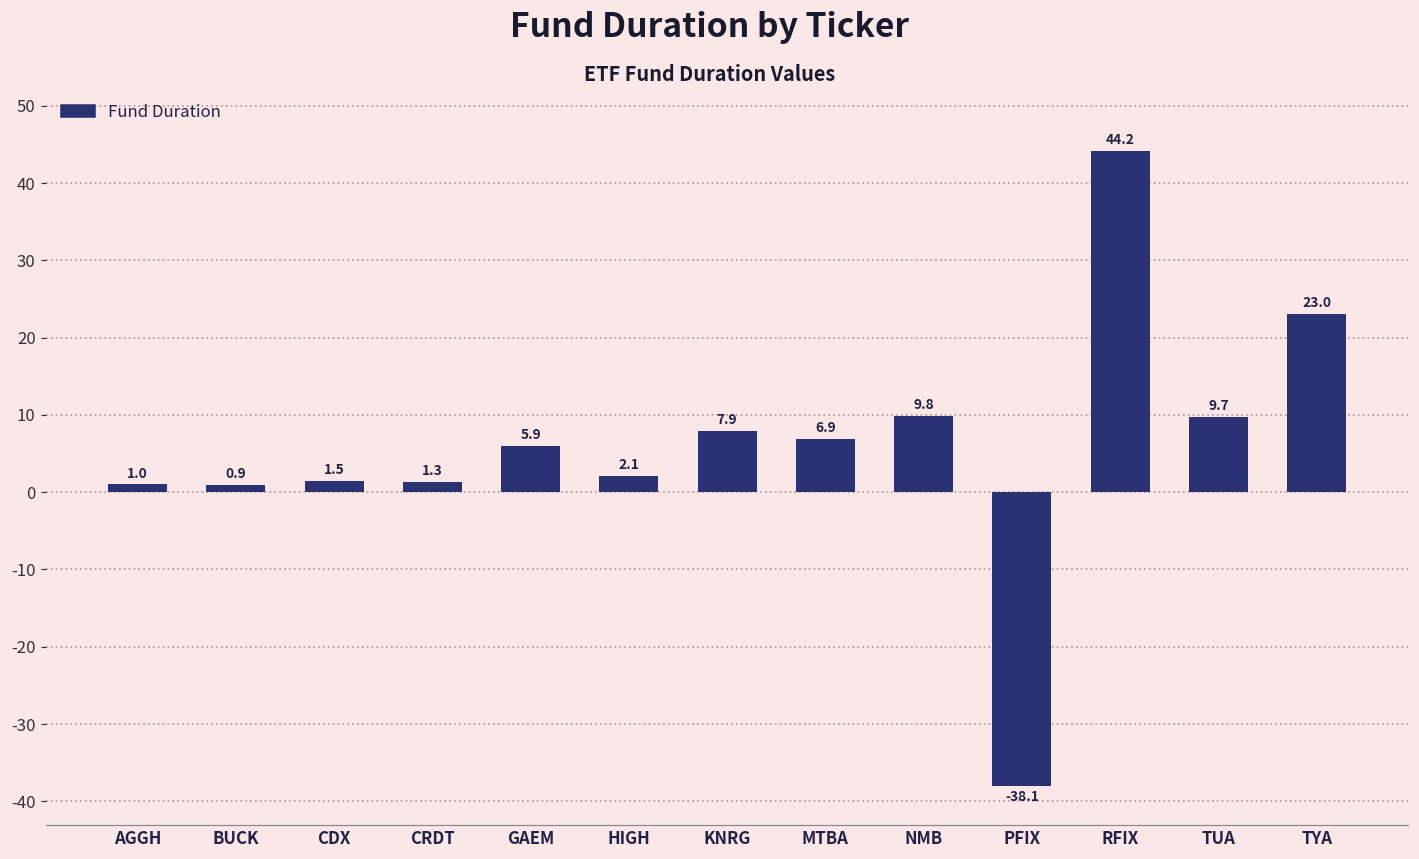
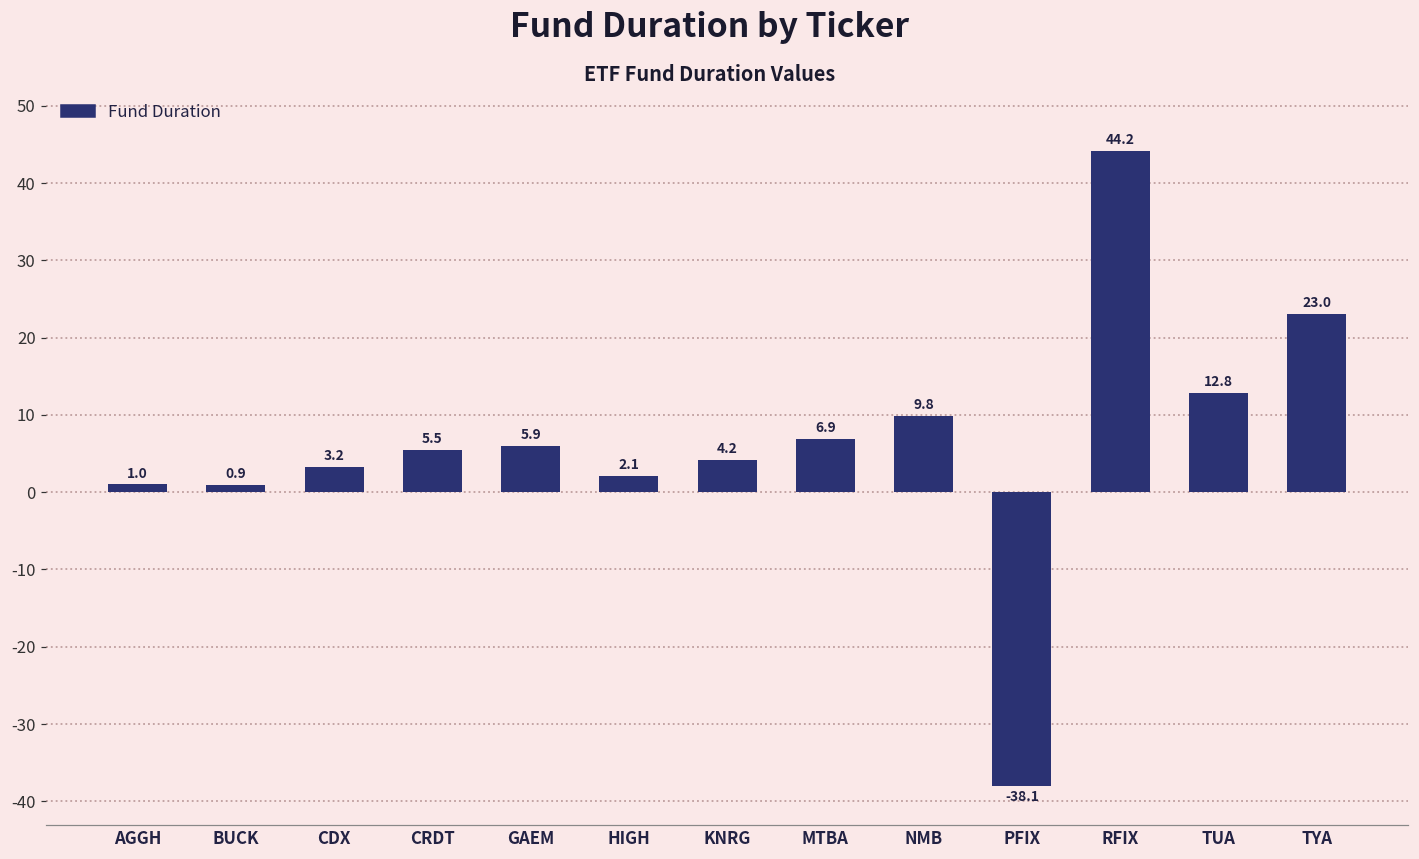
CDX: 1.5 -> 3.2
CRDT: 1.3 -> 5.5
KNRG: 7.9 -> 4.2
TUA: 9.7 -> 12.8
